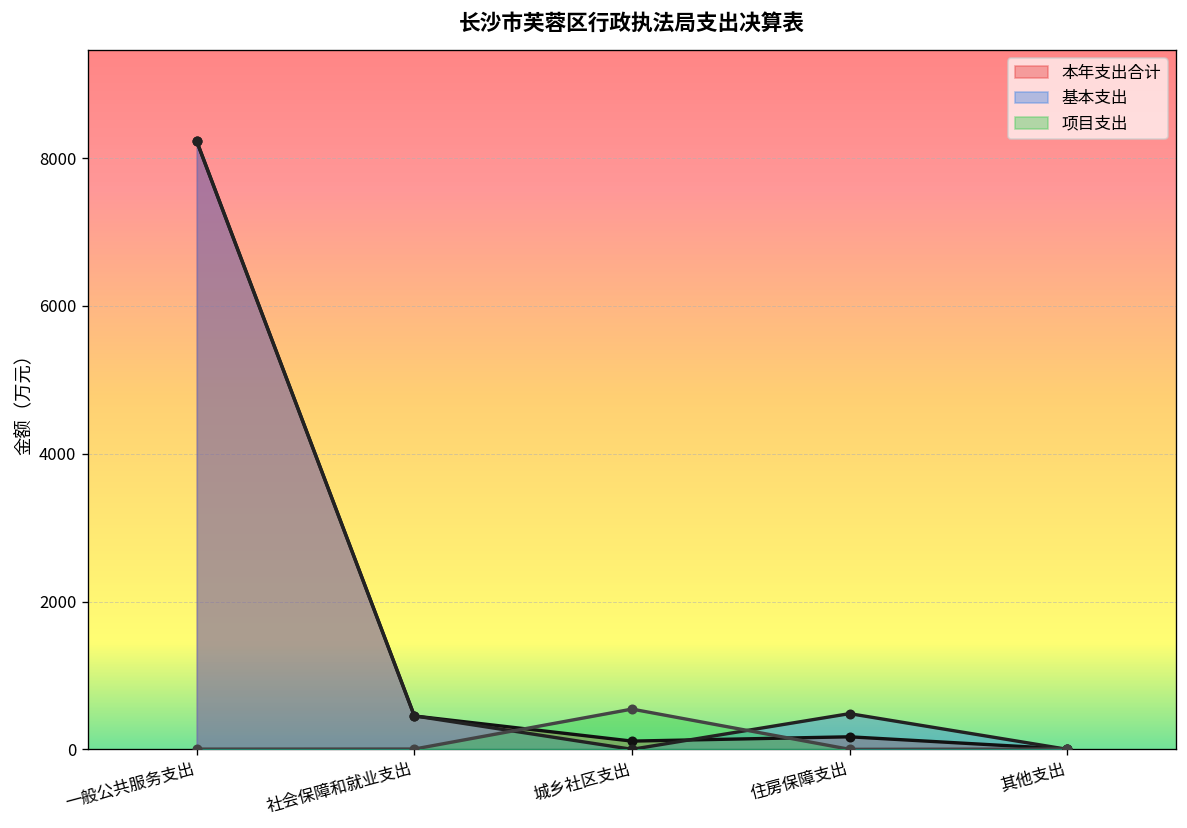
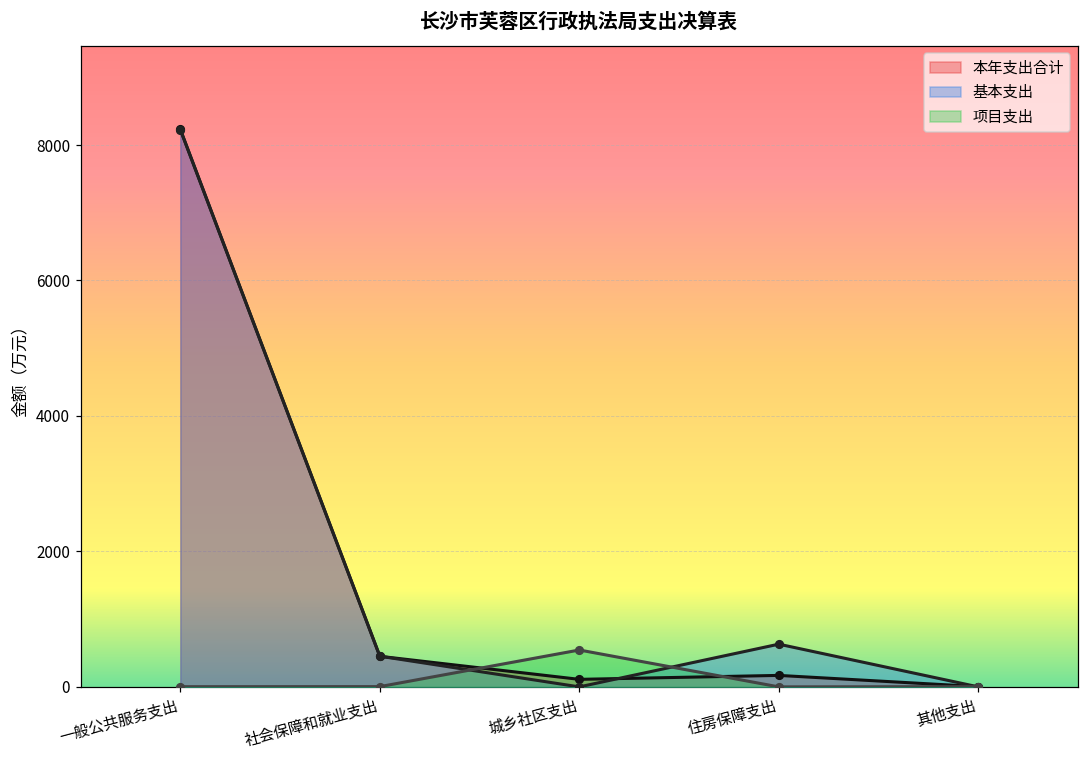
基本支出, 住房保障支出: 500 -> 600
